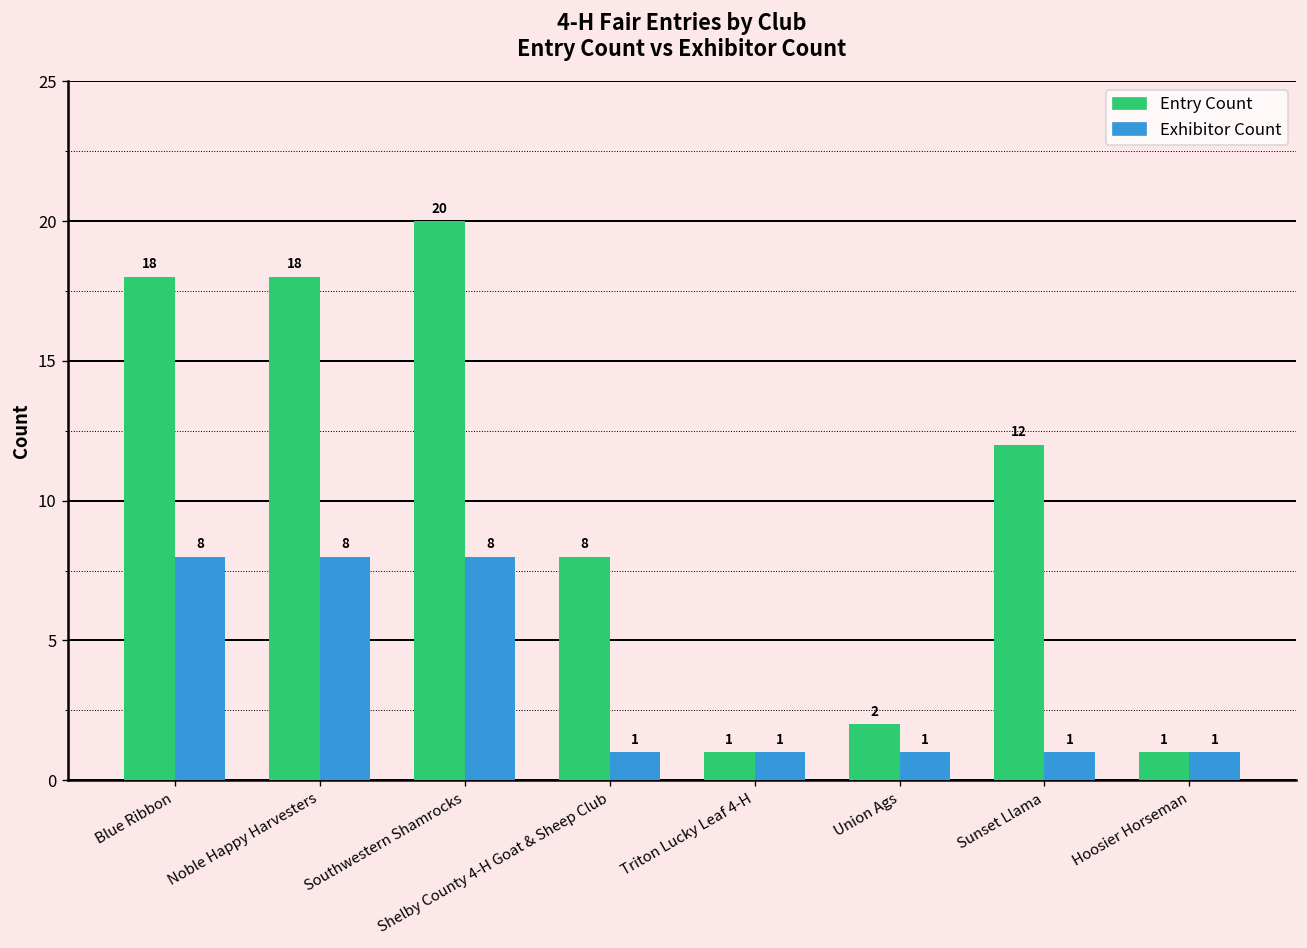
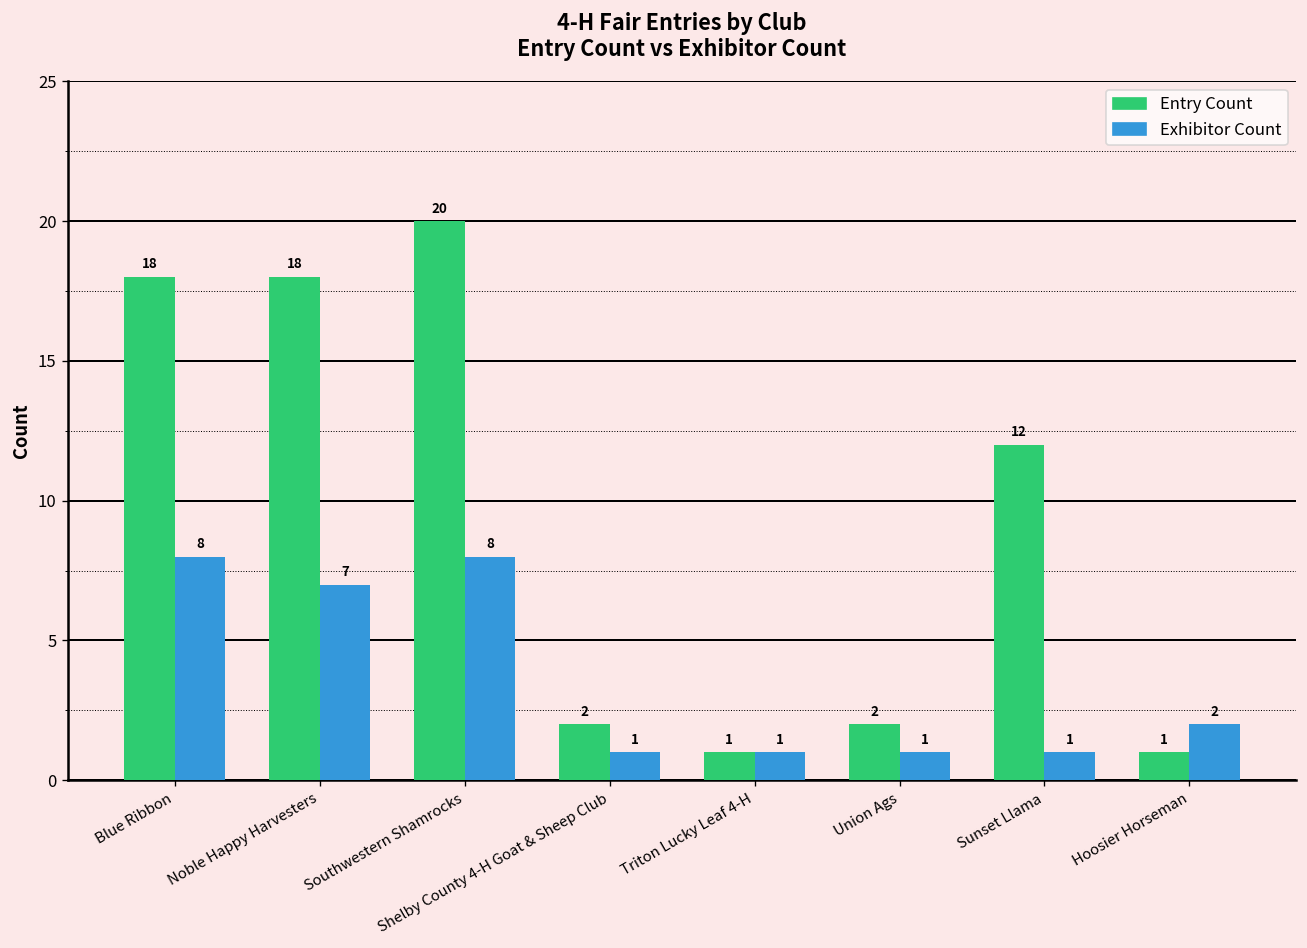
Exhibitor Count, Noble Happy Harvesters: 8 -> 7
Entry Count, Shelby County 4-H Goat & Sheep Club: 8 -> 2
Exhibitor Count, Hoosier Horseman: 1 -> 2
